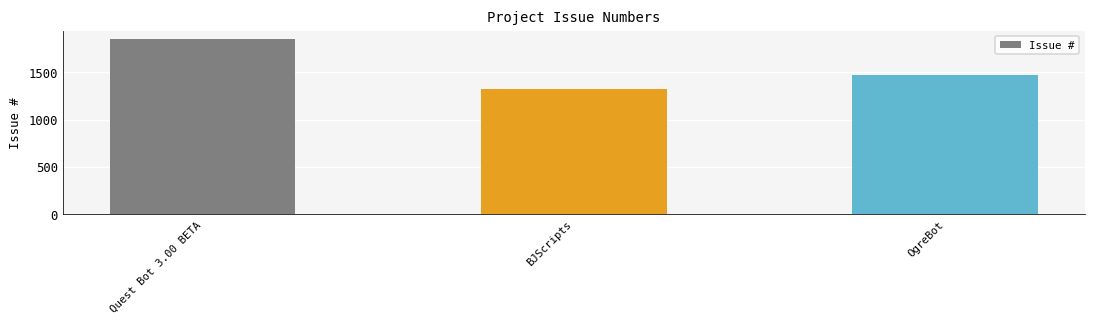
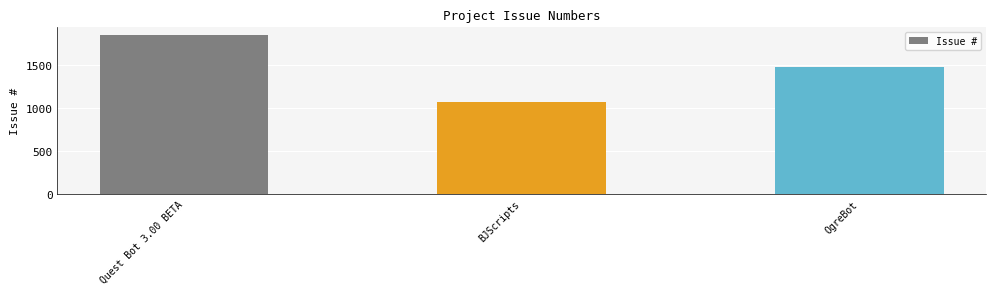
BJScripts: 1300 -> 1100
